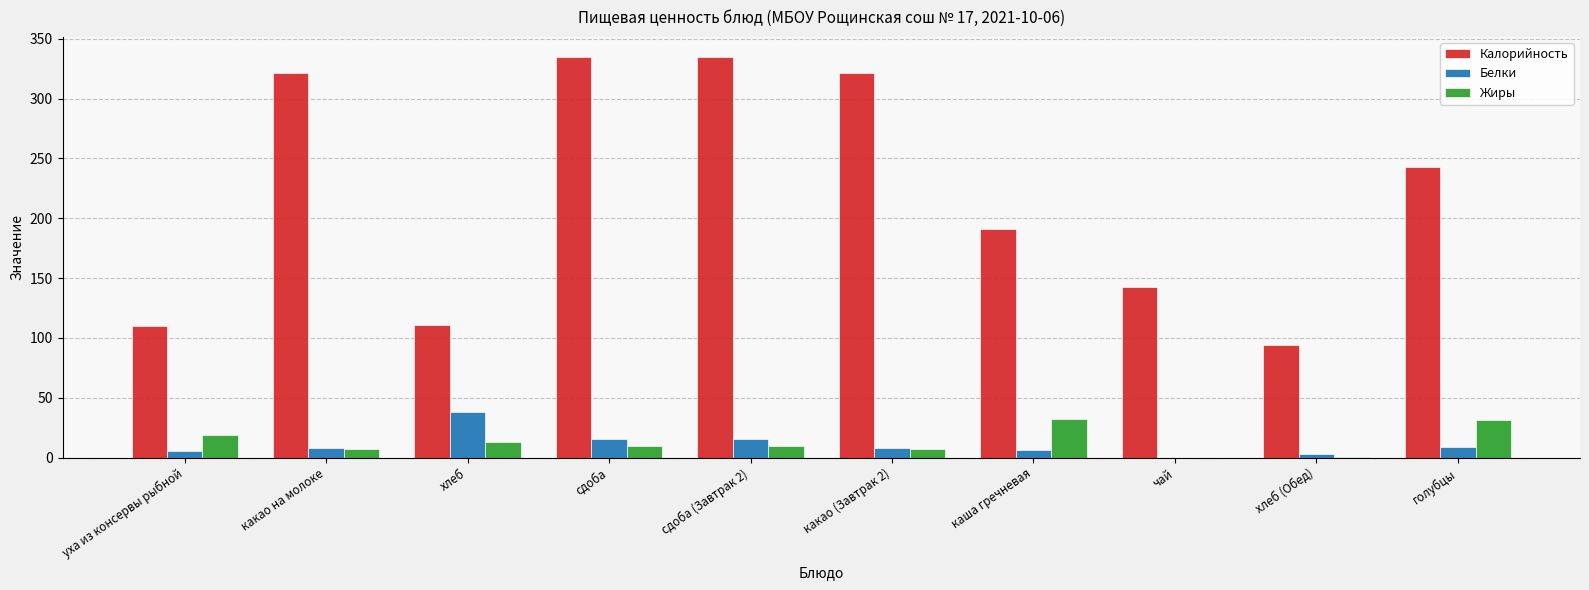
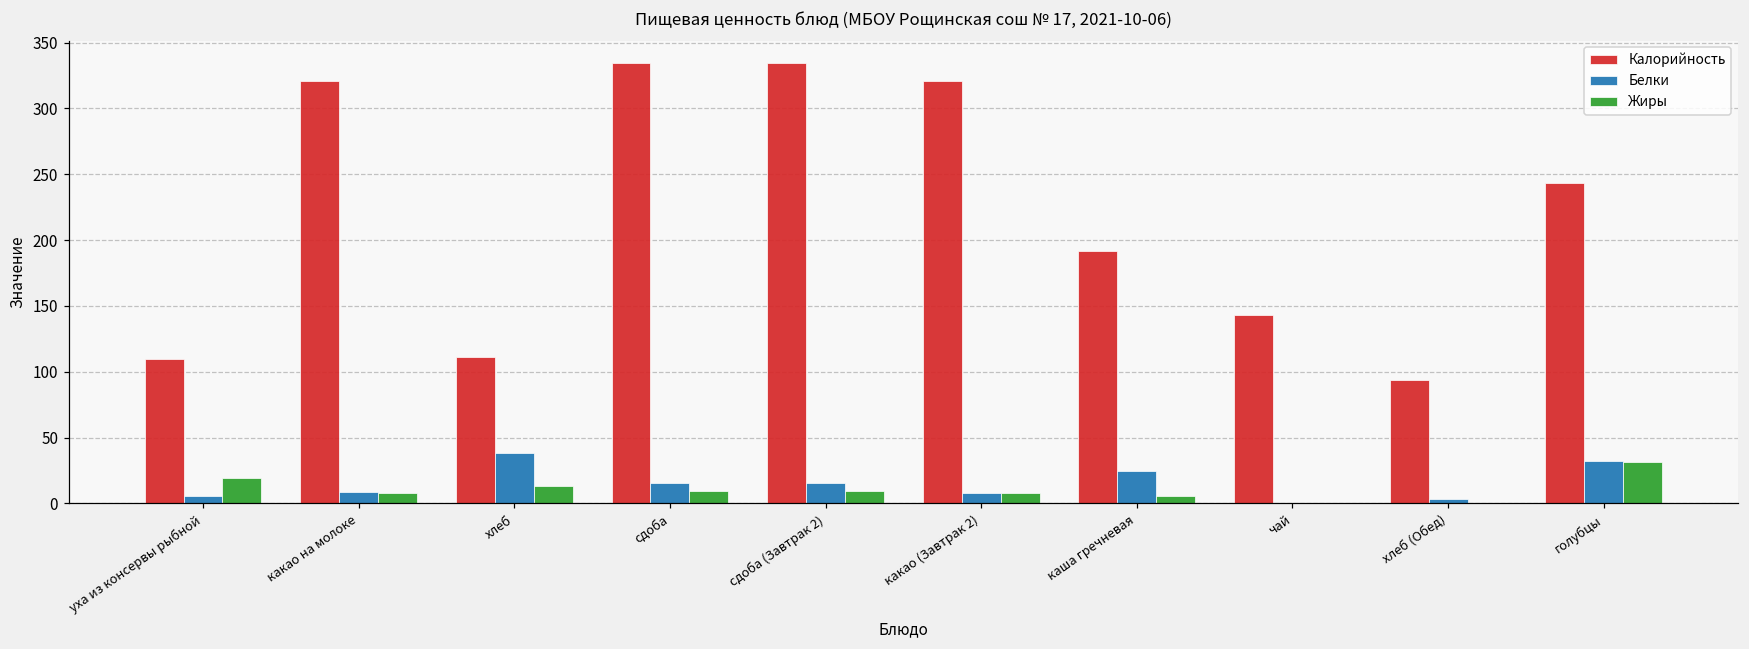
Белки, каша гречневая: 6 -> 25
Жиры, каша гречневая: 32 -> 6
Белки, голубцы: 9 -> 32
